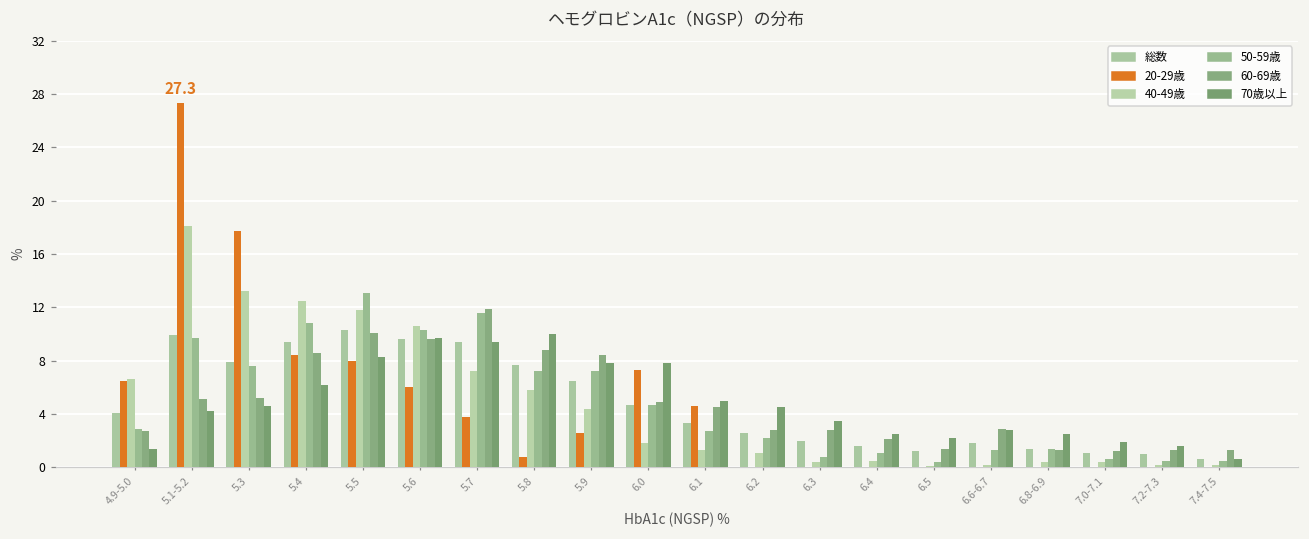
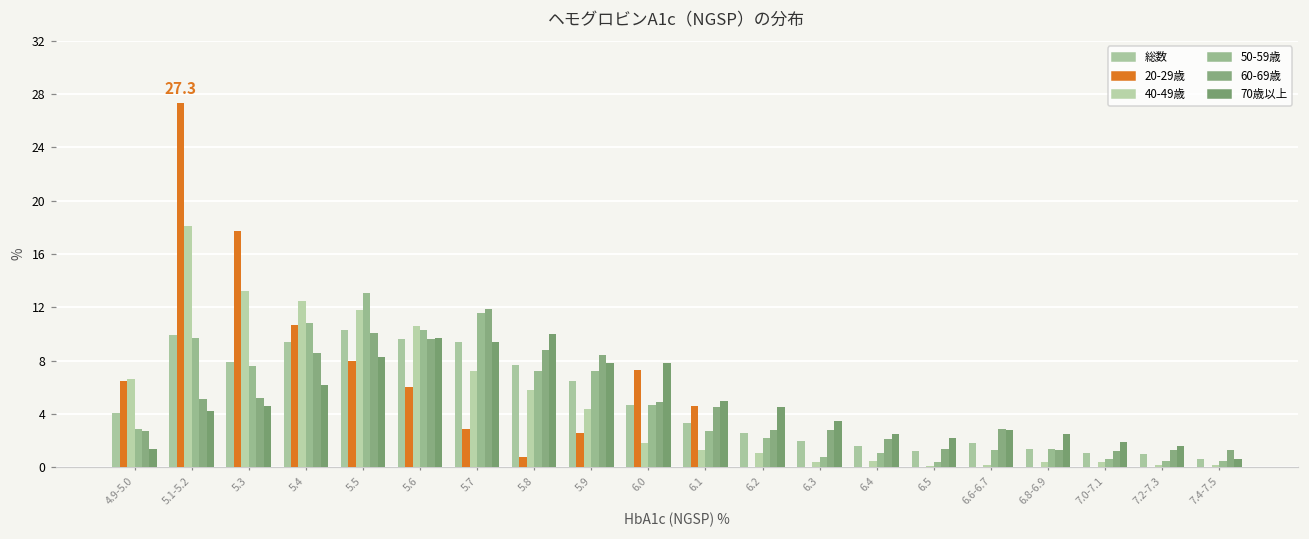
20-29歳, 5.4: 8.4 -> 10.7
20-29歳, 5.7: 3.8 -> 2.9
